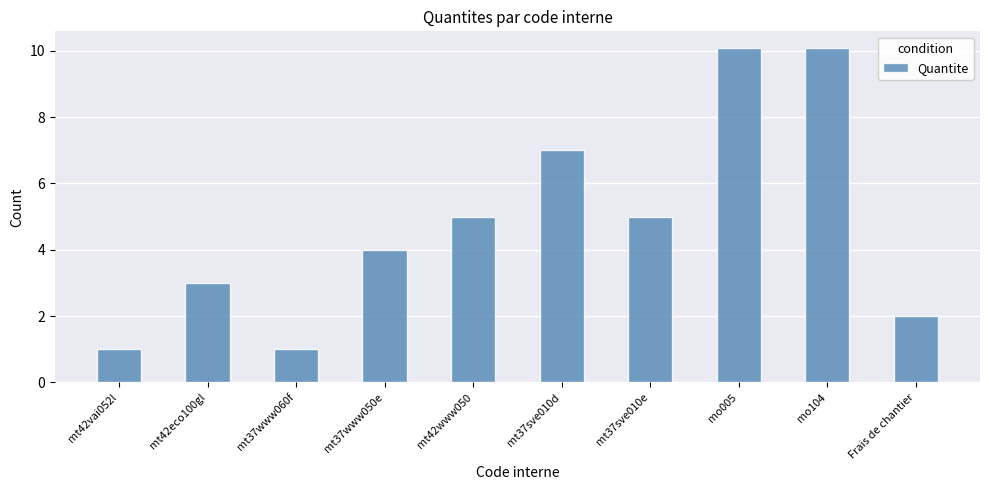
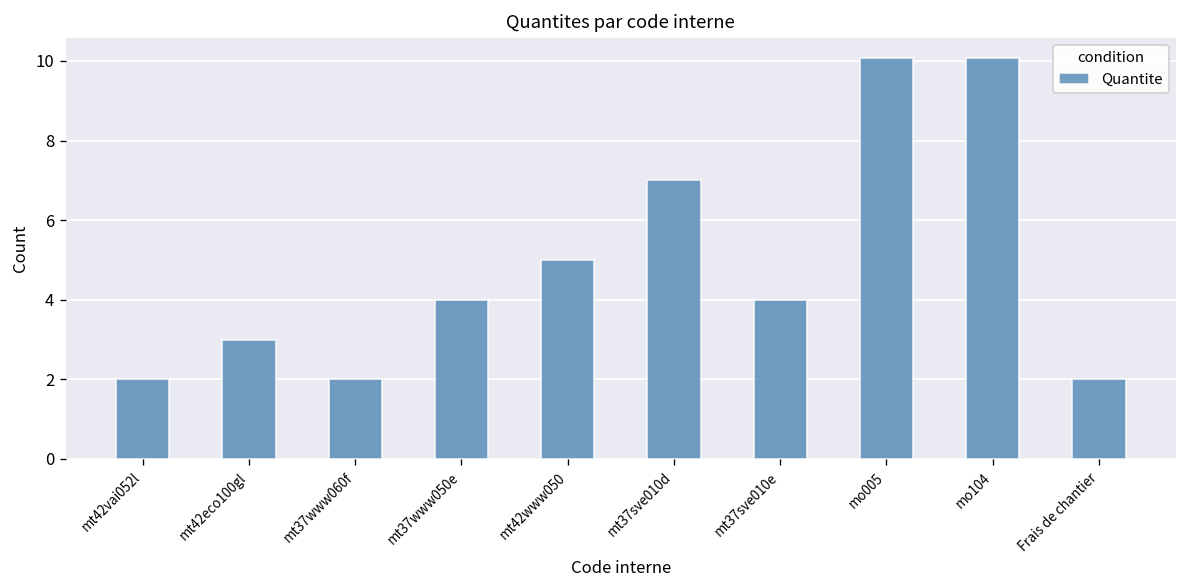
mt42vai052l: 1 -> 2
mt37www060f: 1 -> 2
mt37sve010e: 5 -> 4
